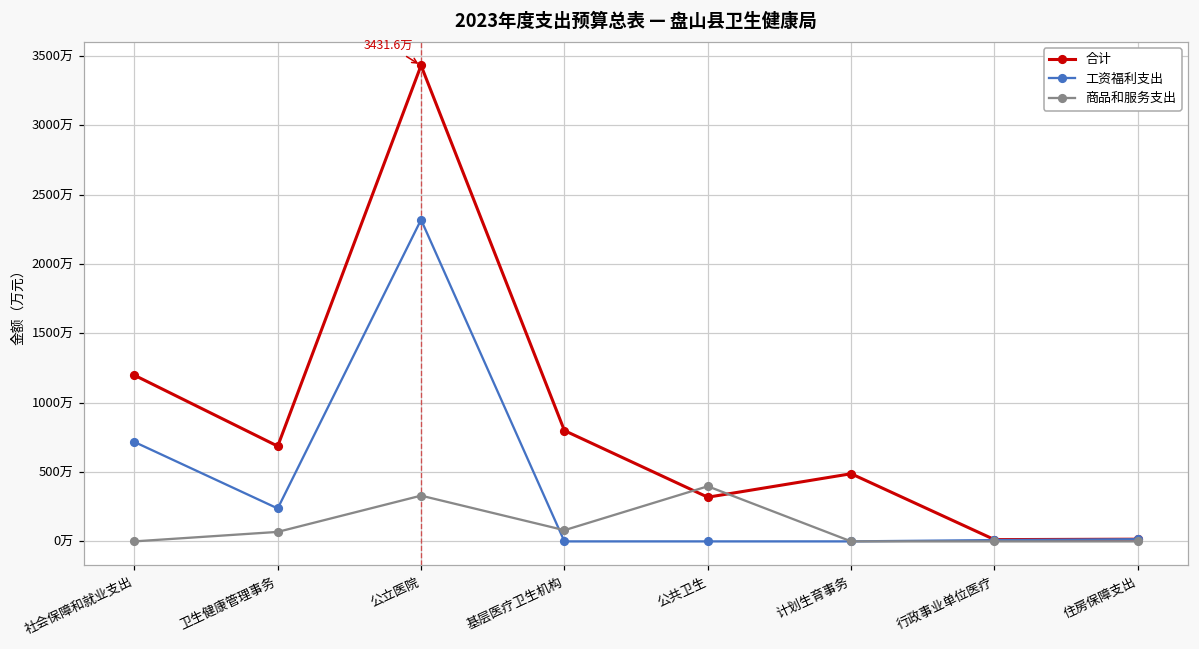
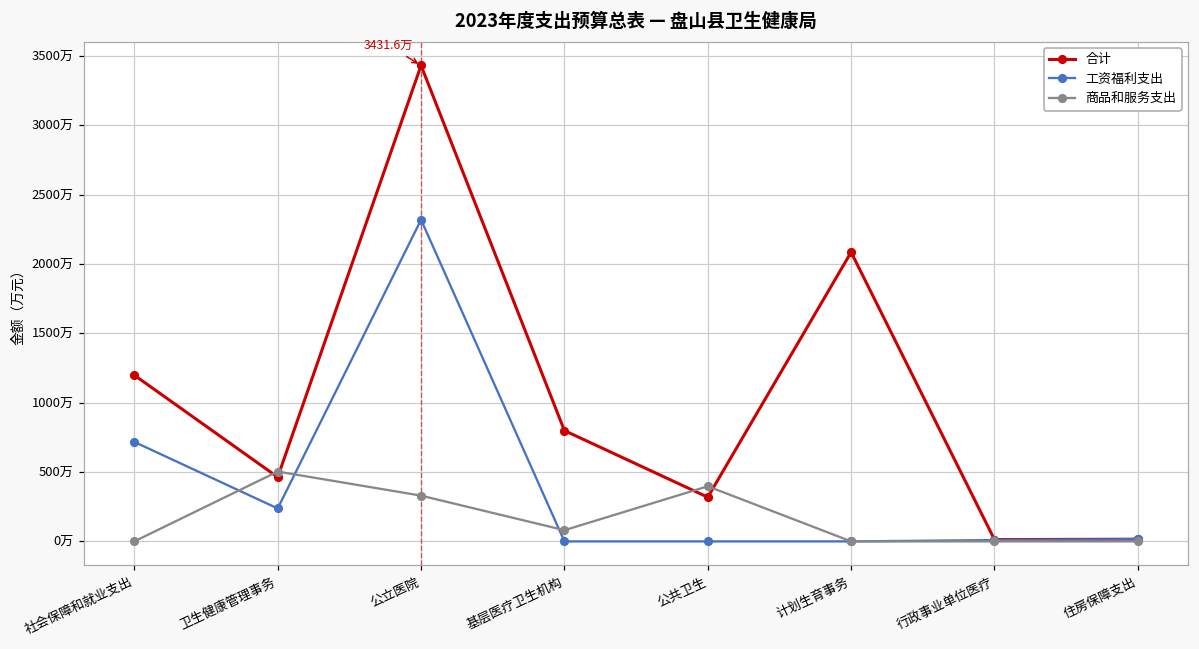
合计, 卫生健康管理事务: 690万 -> 460万
商品和服务支出, 卫生健康管理事务: 70万 -> 500万
合计, 计划生育事务: 490万 -> 2090万
